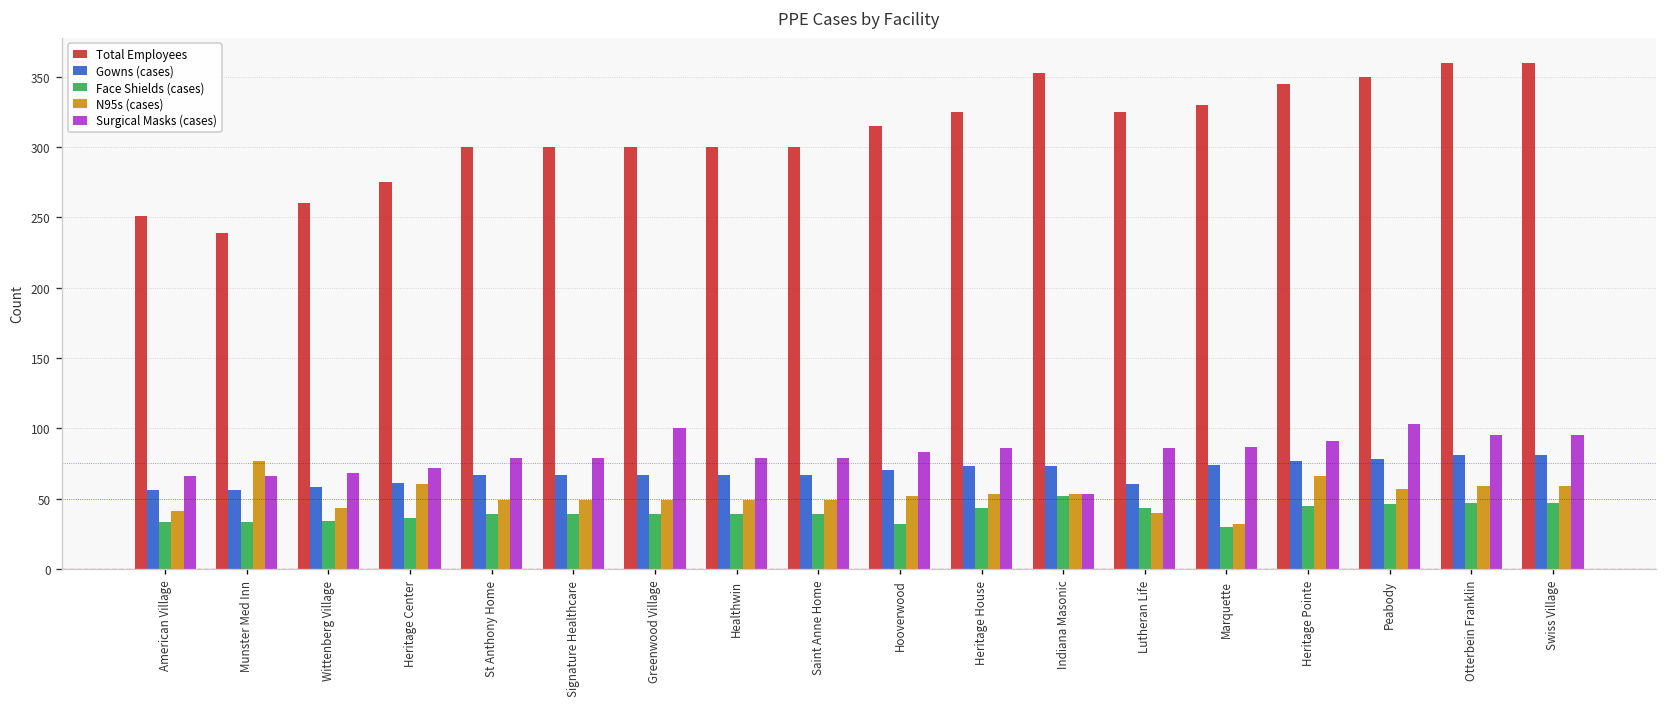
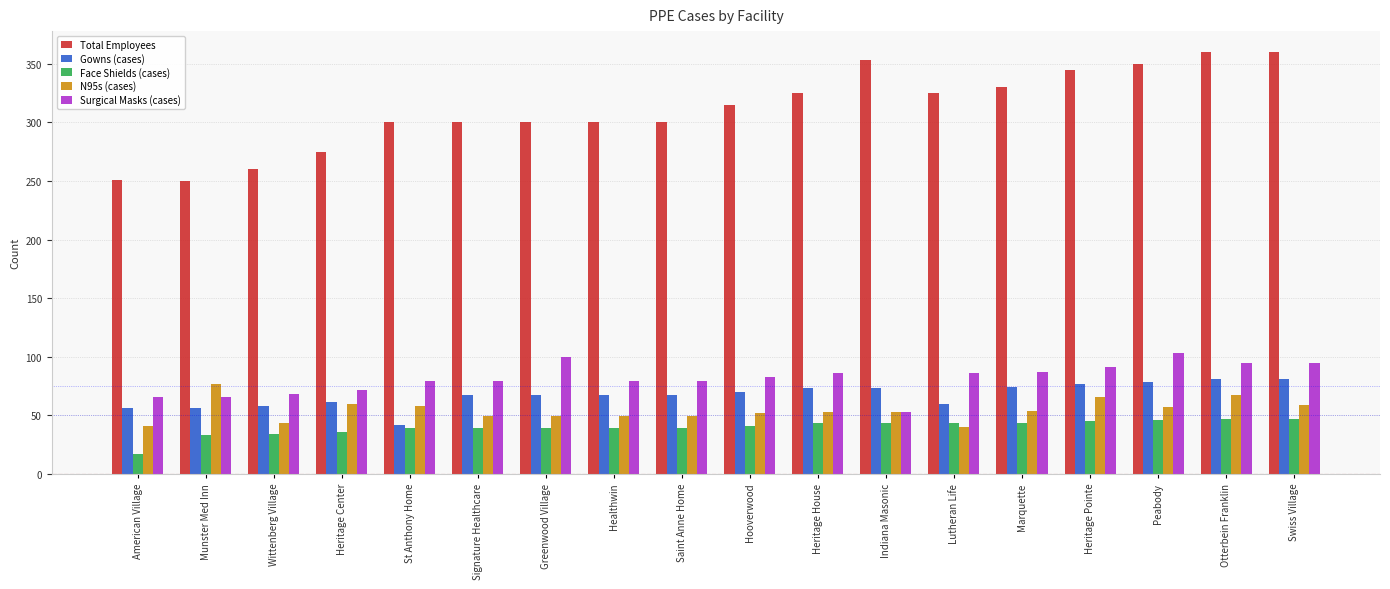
Face Shields (cases), American Village: 33 -> 17
Total Employees, Munster Med Inn: 239 -> 250
Gowns (cases), St Anthony Home: 67 -> 42
N95s (cases), St Anthony Home: 49 -> 58
Face Shields (cases), Hooverwood: 32 -> 41
Face Shields (cases), Indiana Masonic: 52 -> 43
Face Shields (cases), Marquette: 30 -> 43
N95s (cases), Marquette: 32 -> 54
N95s (cases), Otterbein Franklin: 59 -> 67
